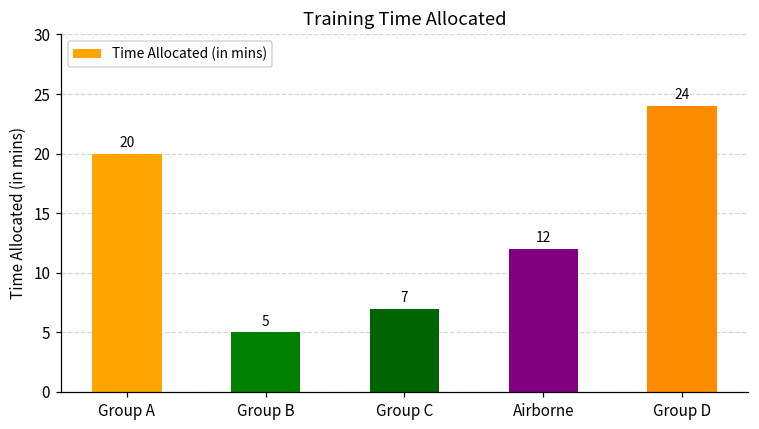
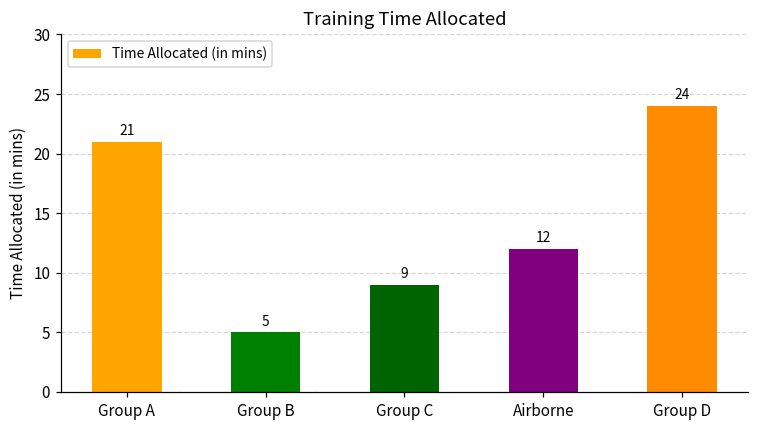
Group A: 20 -> 21
Group C: 7 -> 9
